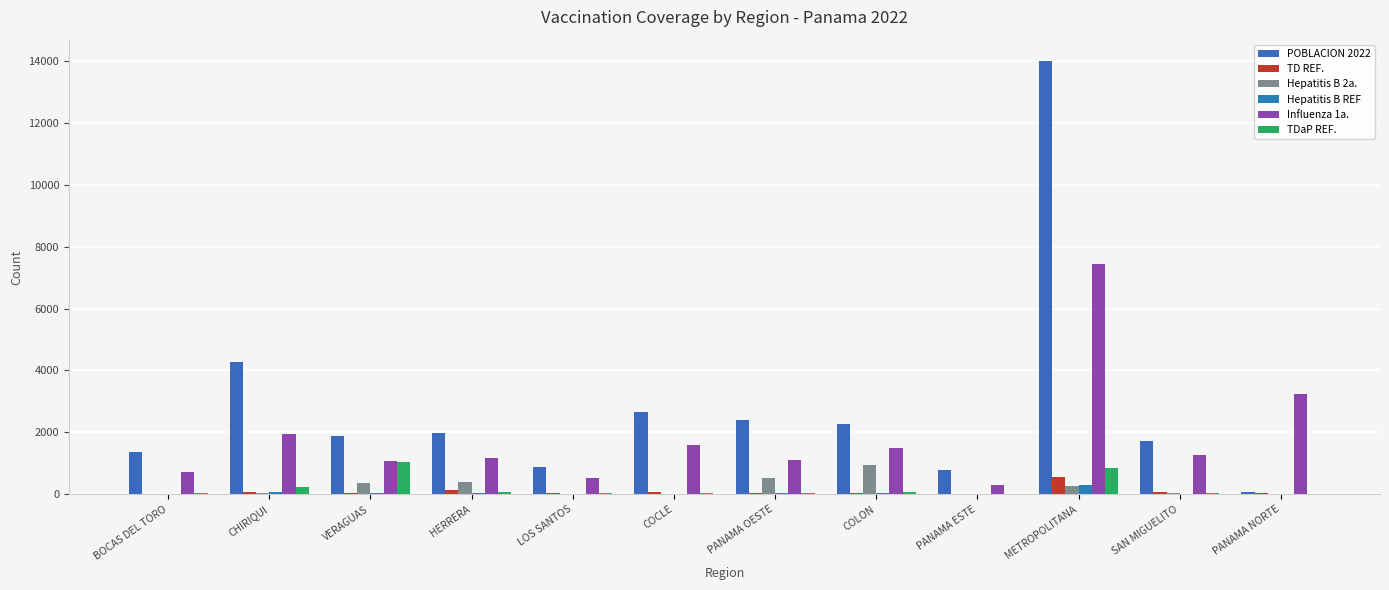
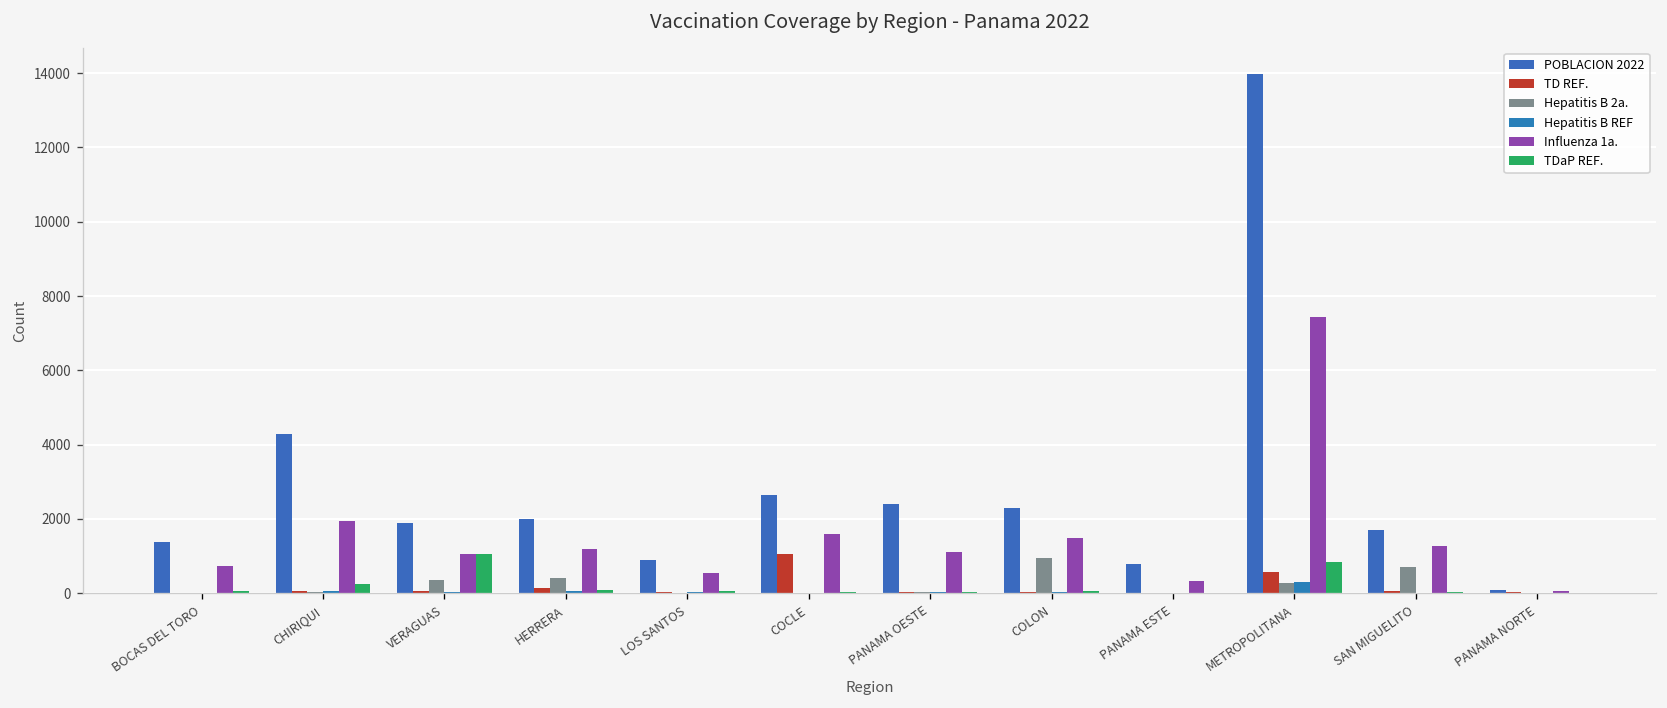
TD REF., COCLE: 100 -> 1000
Hepatitis B 2a., PANAMA OESTE: 500 -> 0
Hepatitis B 2a., SAN MIGUELITO: 0 -> 700
Influenza 1a., PANAMA NORTE: 3200 -> 100
